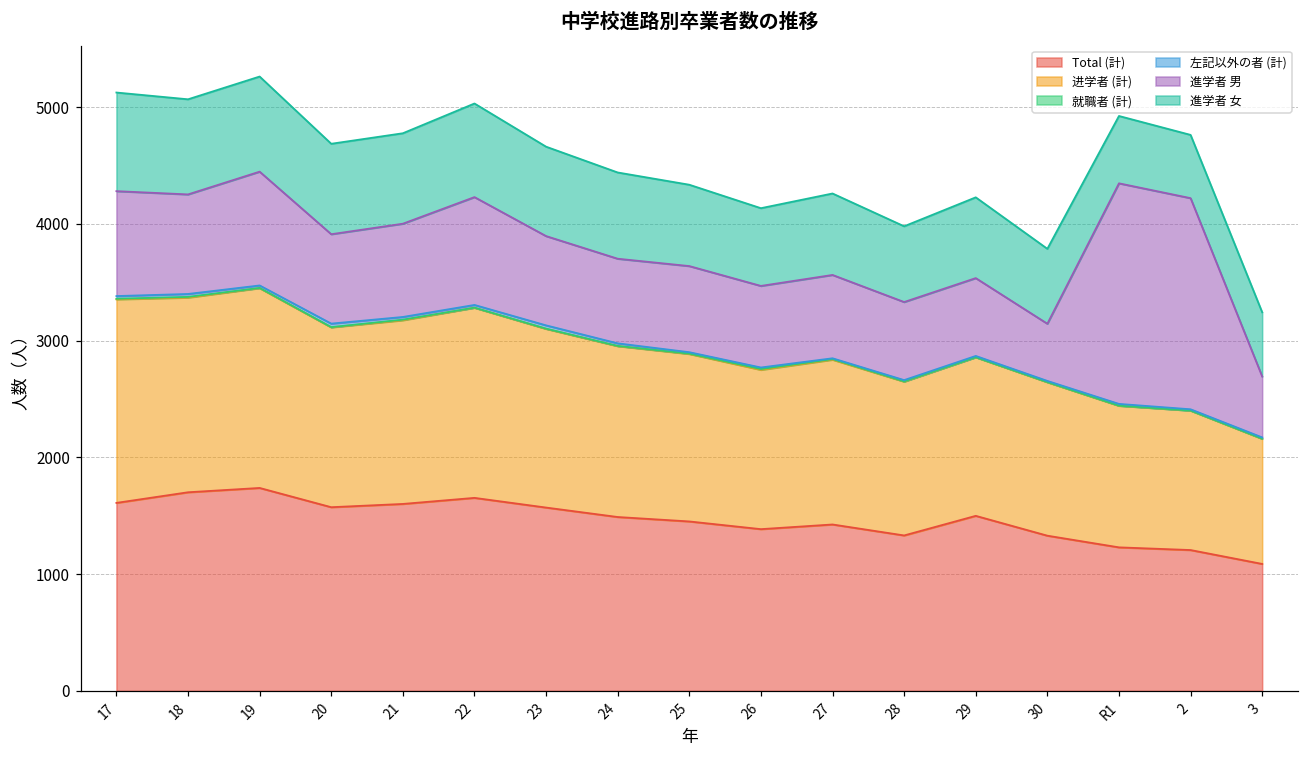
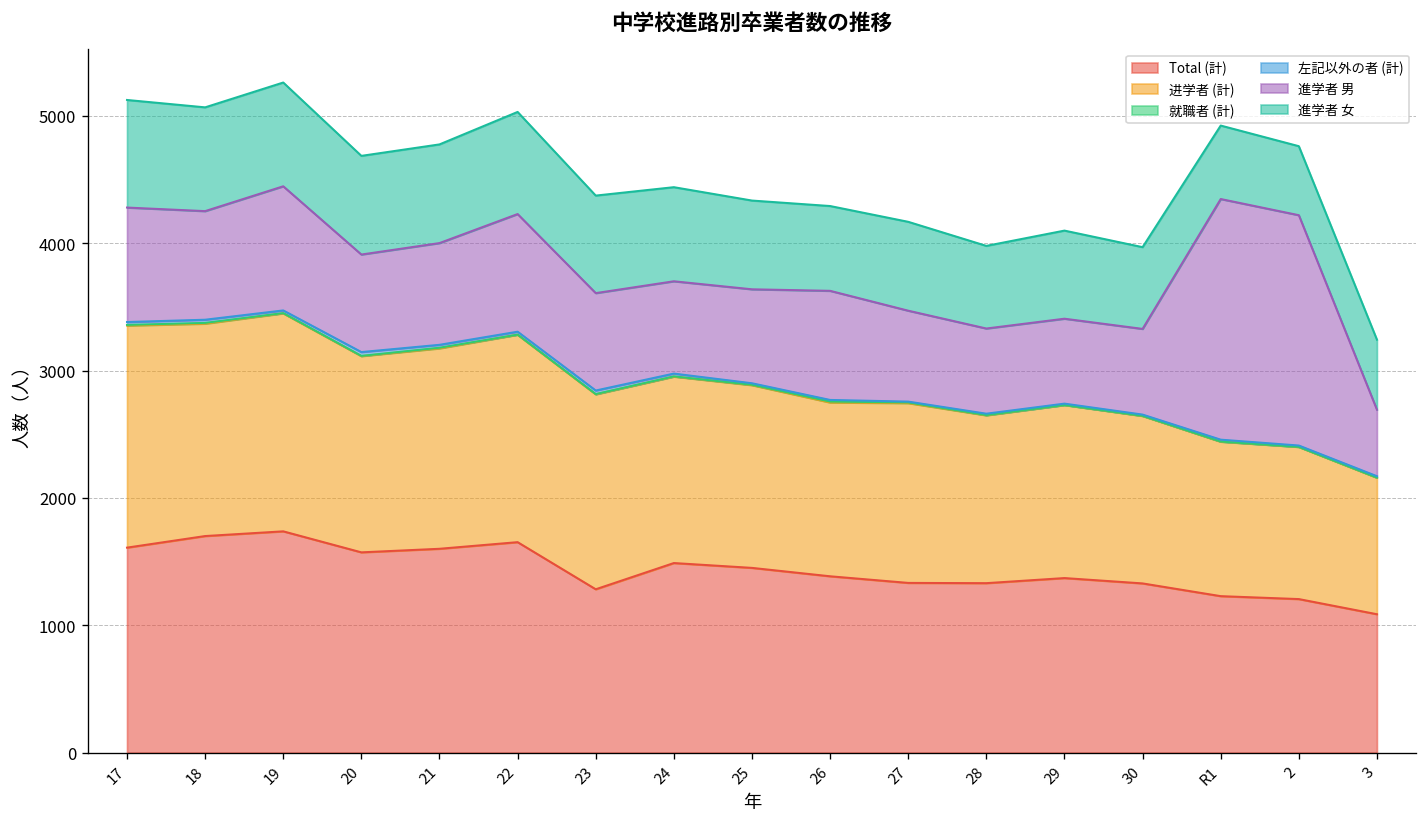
Total (計), 23: 1570 -> 1280
進学者 男, 26: 700 -> 860
Total (計), 27: 1430 -> 1330
Total (計), 29: 1500 -> 1370
進学者 男, 30: 490 -> 670
